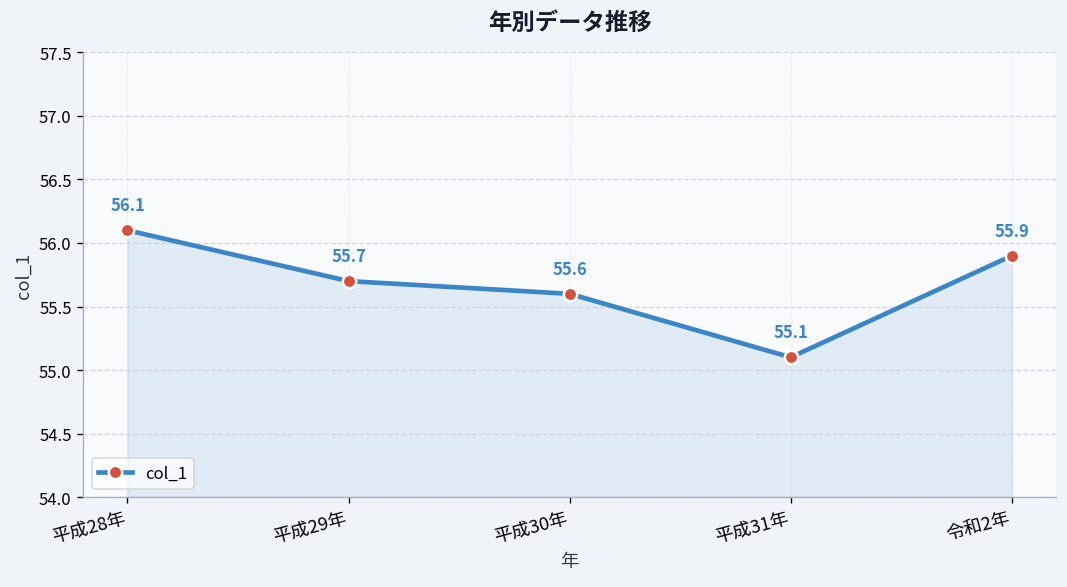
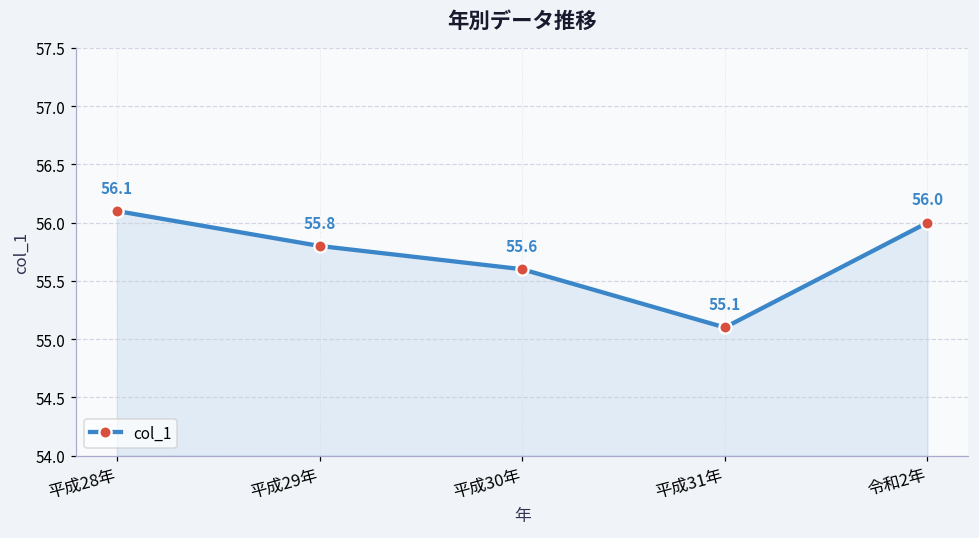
平成29年: 55.7 -> 55.8
令和2年: 55.9 -> 56.0
